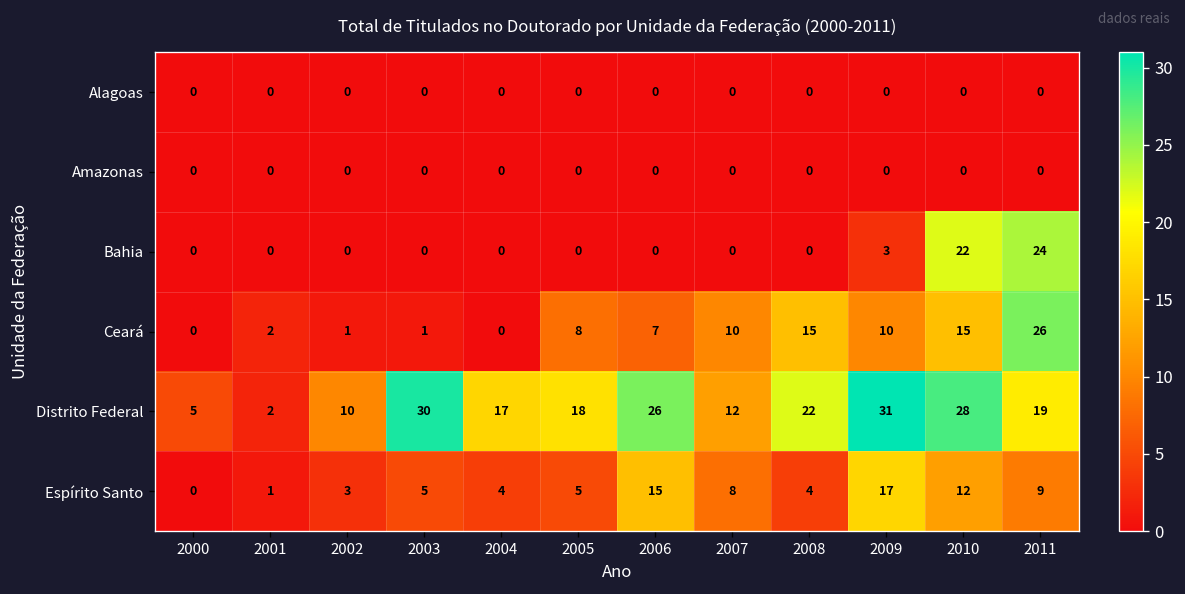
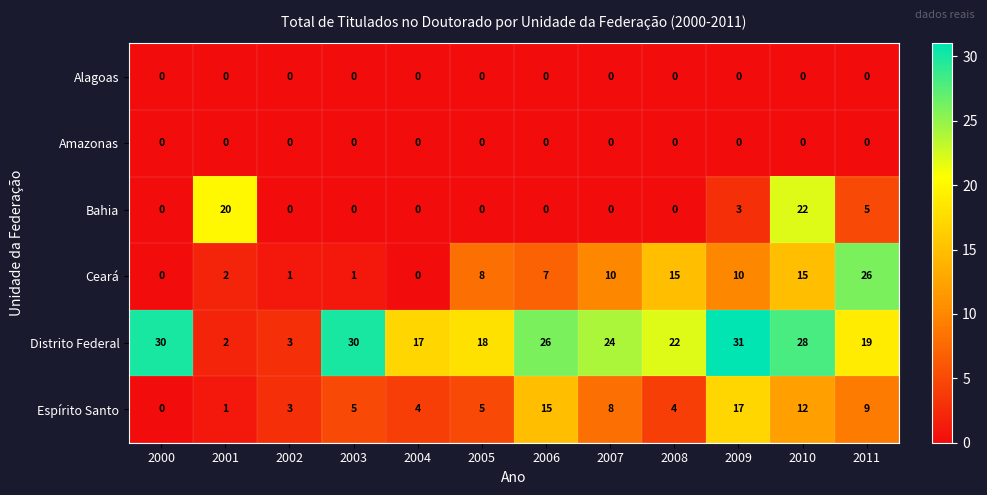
Bahia, 2001: 0 -> 20
Bahia, 2011: 24 -> 5
Distrito Federal, 2000: 5 -> 30
Distrito Federal, 2002: 10 -> 3
Distrito Federal, 2007: 12 -> 24
